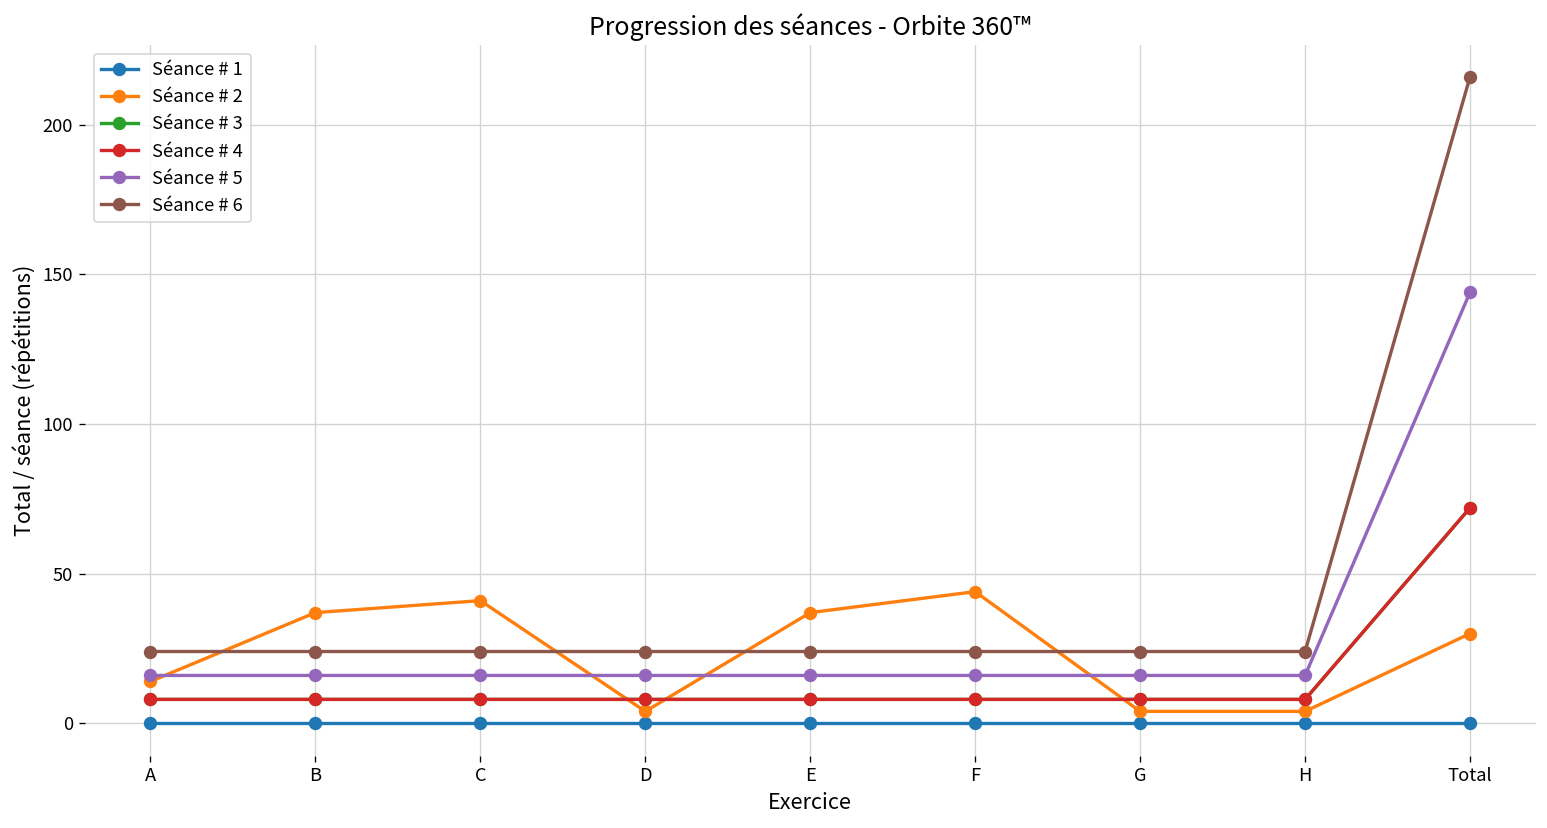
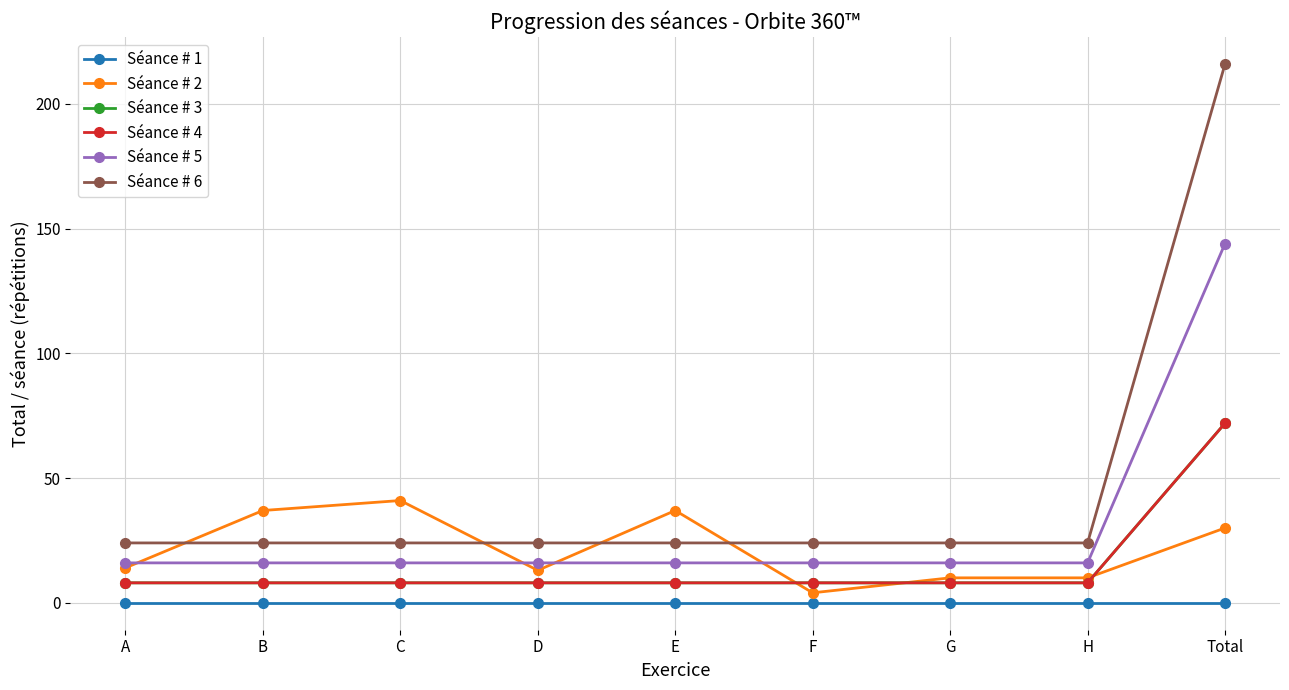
Séance # 2, D: 4 -> 13
Séance # 2, F: 44 -> 4
Séance # 2, G: 4 -> 10
Séance # 2, H: 4 -> 10
